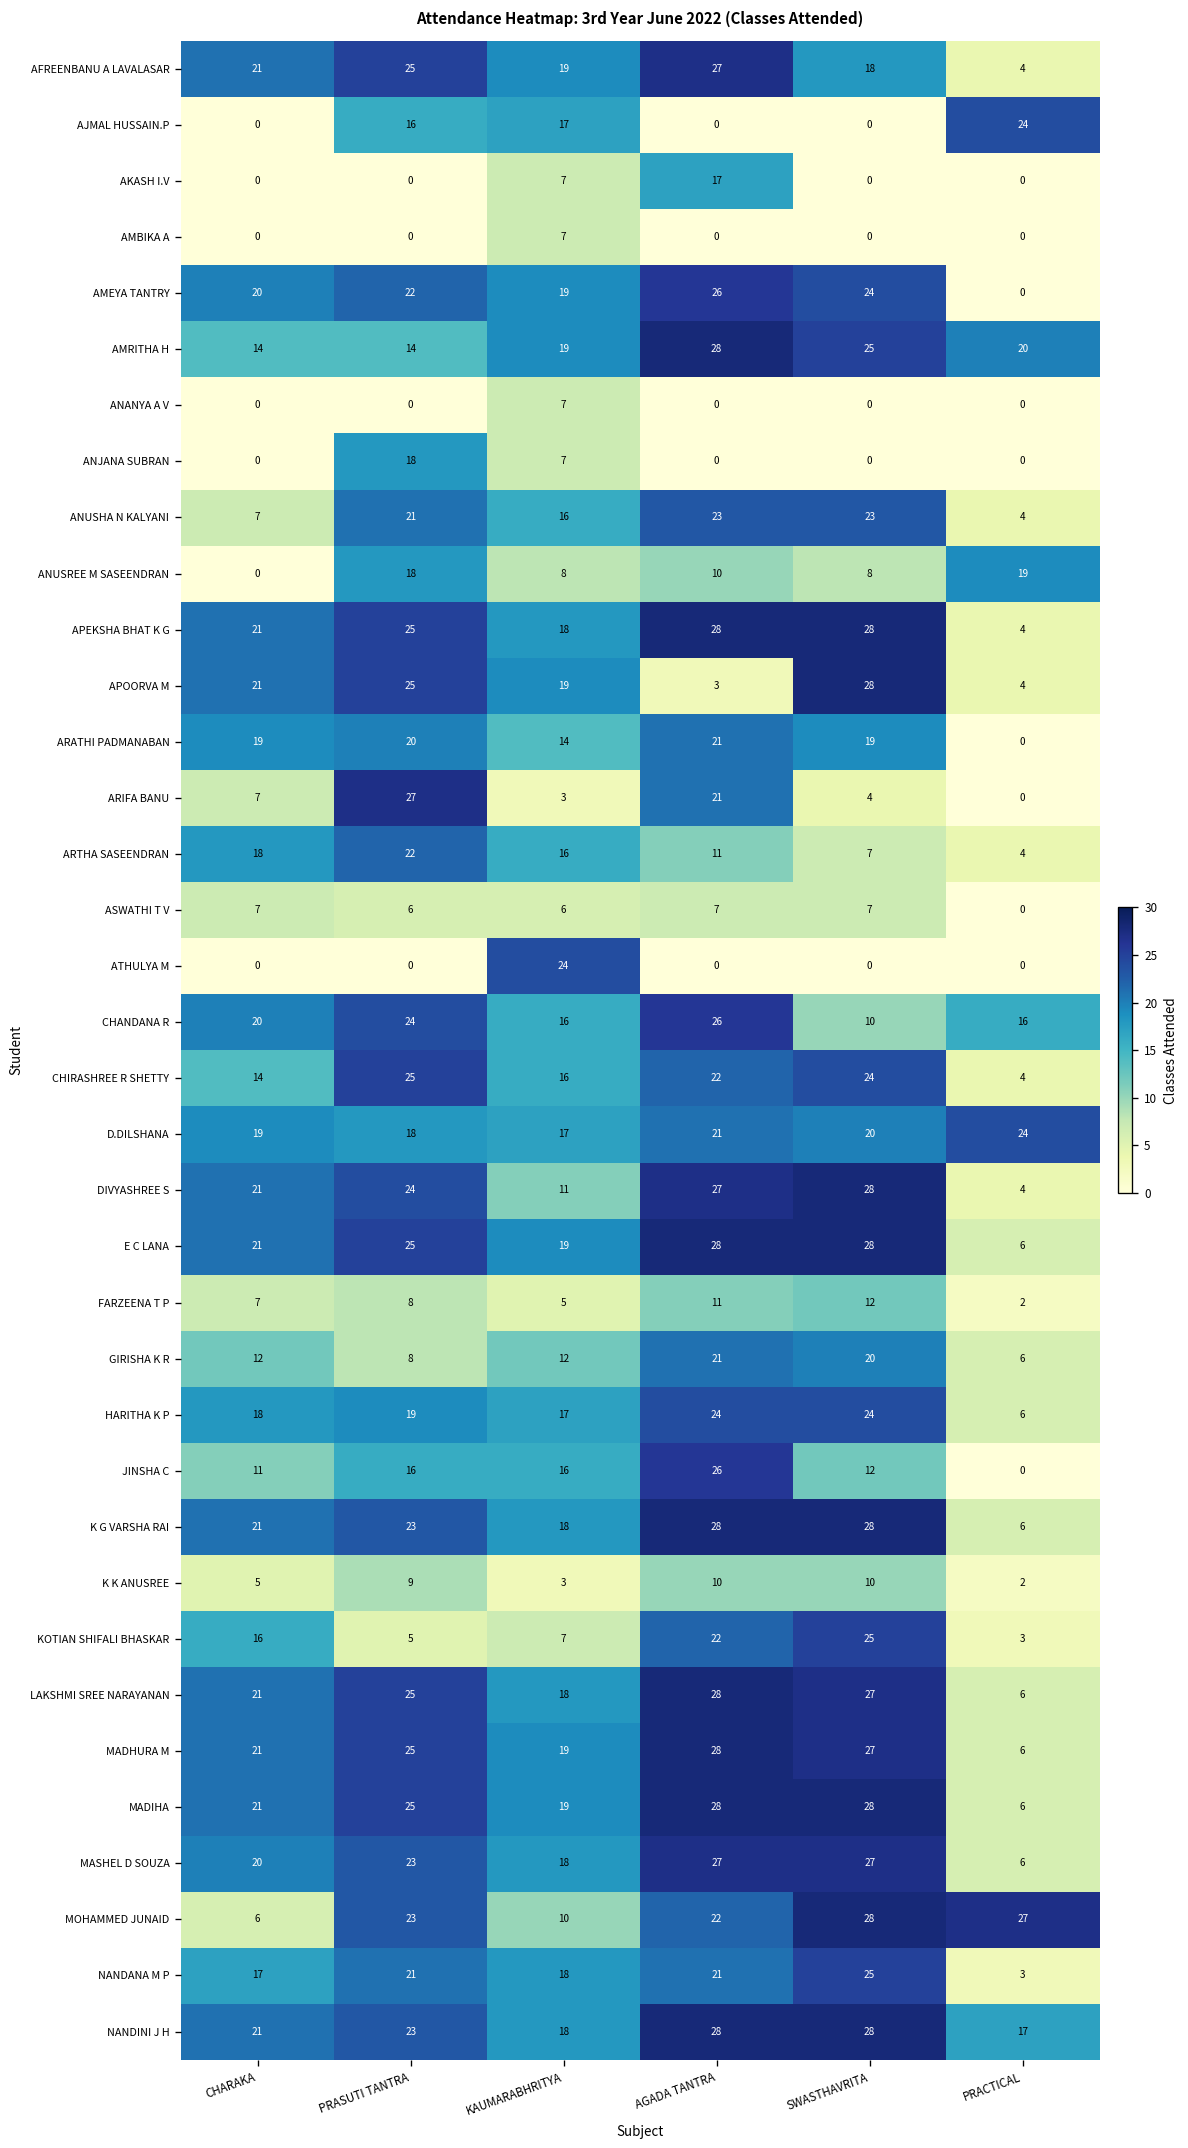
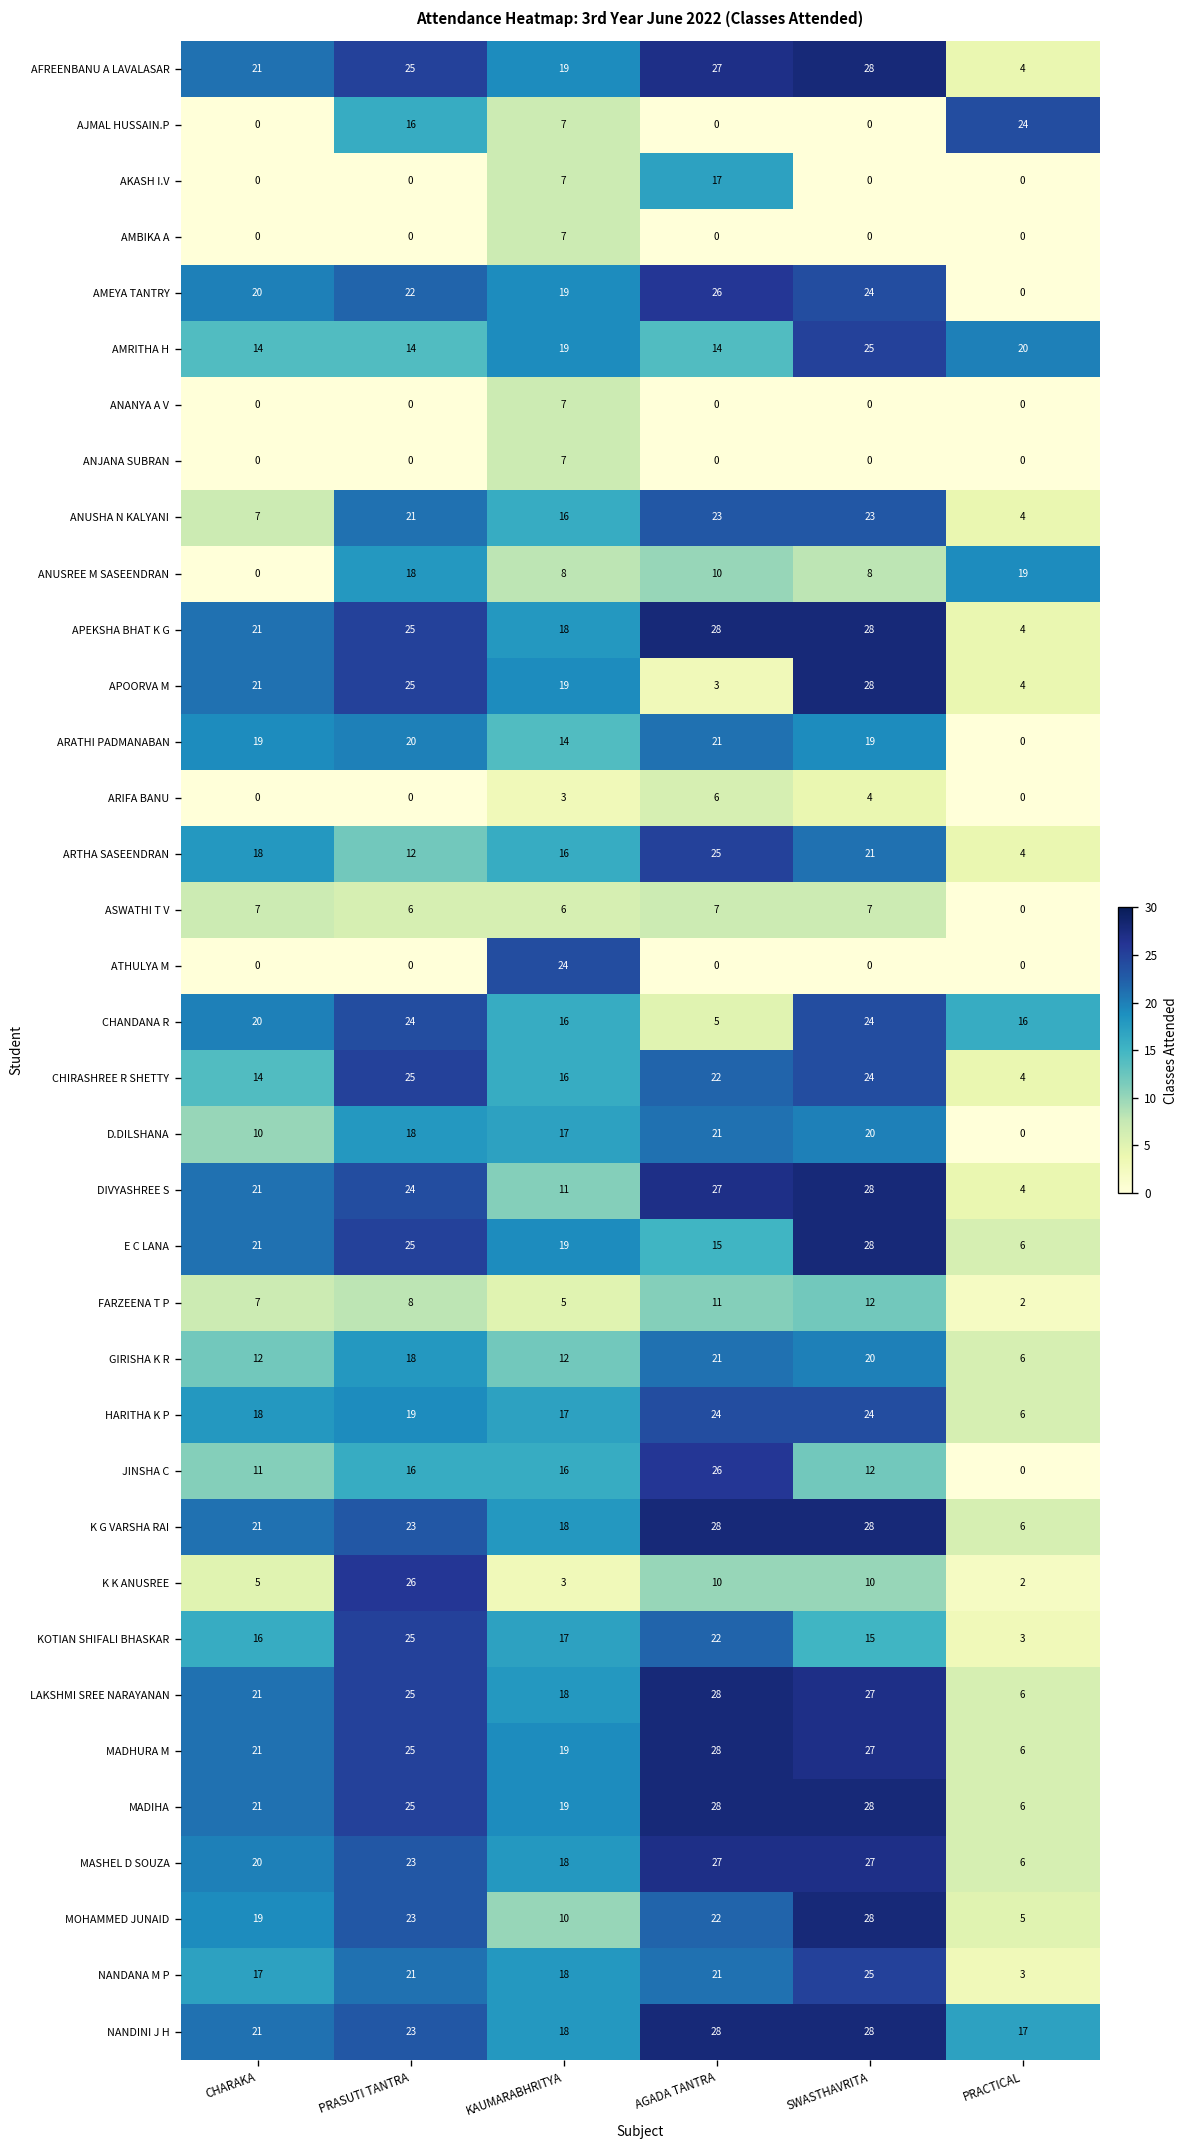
AFREENBANU A LAVALASAR, SWASTHAVRITA: 18 -> 28
AJMAL HUSSAIN.P, KAUMARABHRITYA: 17 -> 7
AMRITHA H, AGADA TANTRA: 28 -> 14
ANJANA SUBRAN, PRASUTI TANTRA: 18 -> 0
ARIFA BANU, CHARAKA: 7 -> 0
ARIFA BANU, PRASUTI TANTRA: 27 -> 0
ARIFA BANU, AGADA TANTRA: 21 -> 6
ARTHA SASEENDRAN, PRASUTI TANTRA: 22 -> 12
ARTHA SASEENDRAN, AGADA TANTRA: 11 -> 25
ARTHA SASEENDRAN, SWASTHAVRITA: 7 -> 21
CHANDANA R, AGADA TANTRA: 26 -> 5
CHANDANA R, SWASTHAVRITA: 10 -> 24
D.DILSHANA, CHARAKA: 19 -> 10
D.DILSHANA, PRACTICAL: 24 -> 0
E C LANA, AGADA TANTRA: 28 -> 15
GIRISHA K R, PRASUTI TANTRA: 8 -> 18
K K ANUSREE, PRASUTI TANTRA: 9 -> 26
KOTIAN SHIFALI BHASKAR, PRASUTI TANTRA: 5 -> 25
KOTIAN SHIFALI BHASKAR, KAUMARABHRITYA: 7 -> 17
KOTIAN SHIFALI BHASKAR, SWASTHAVRITA: 25 -> 15
MOHAMMED JUNAID, CHARAKA: 6 -> 19
MOHAMMED JUNAID, PRACTICAL: 27 -> 5
